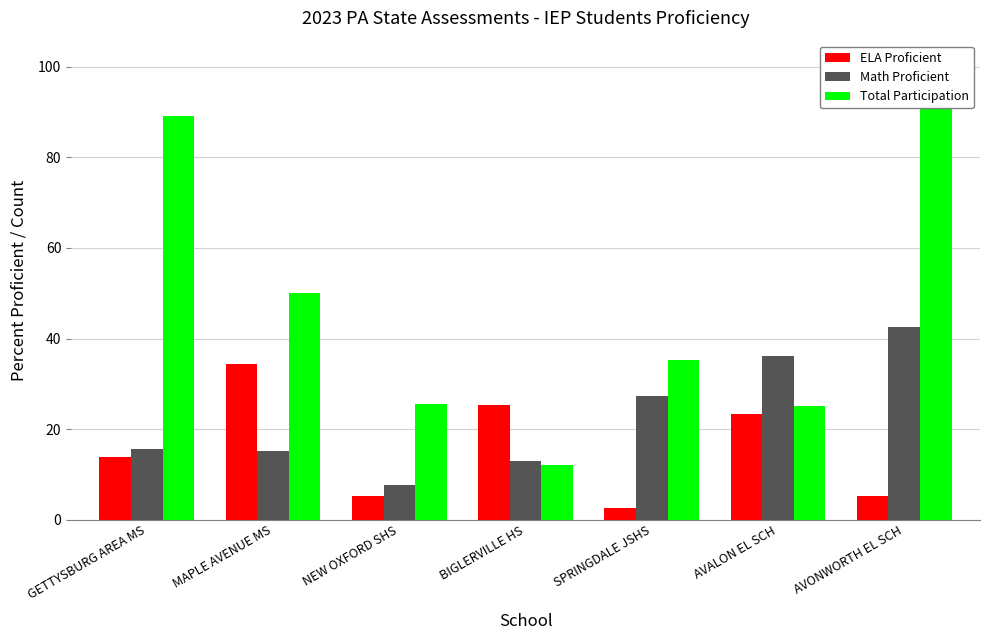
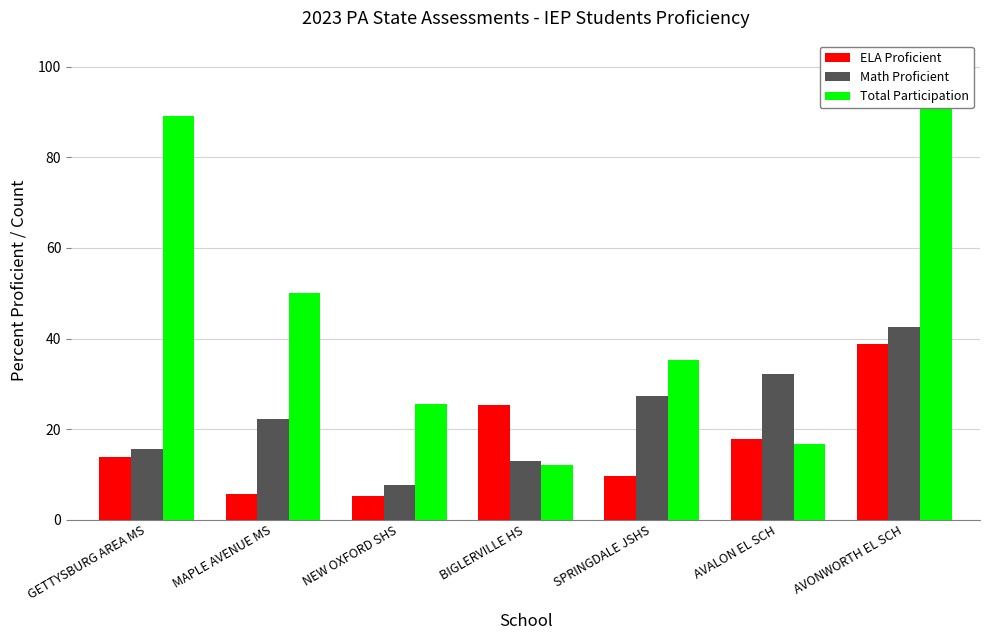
ELA Proficient, MAPLE AVENUE MS: 34 -> 6
Math Proficient, MAPLE AVENUE MS: 15 -> 22
ELA Proficient, SPRINGDALE JSHS: 2 -> 10
ELA Proficient, AVALON EL SCH: 23 -> 18
Math Proficient, AVALON EL SCH: 36 -> 32
Total Participation, AVALON EL SCH: 25 -> 17
ELA Proficient, AVONWORTH EL SCH: 5 -> 39
